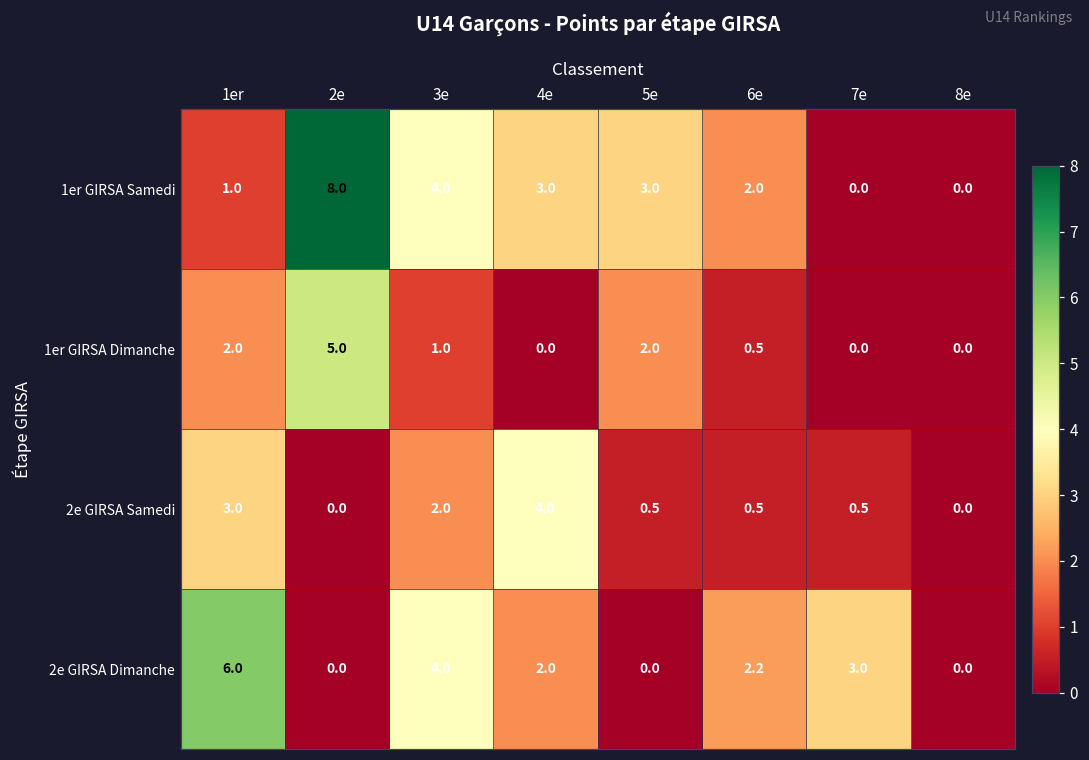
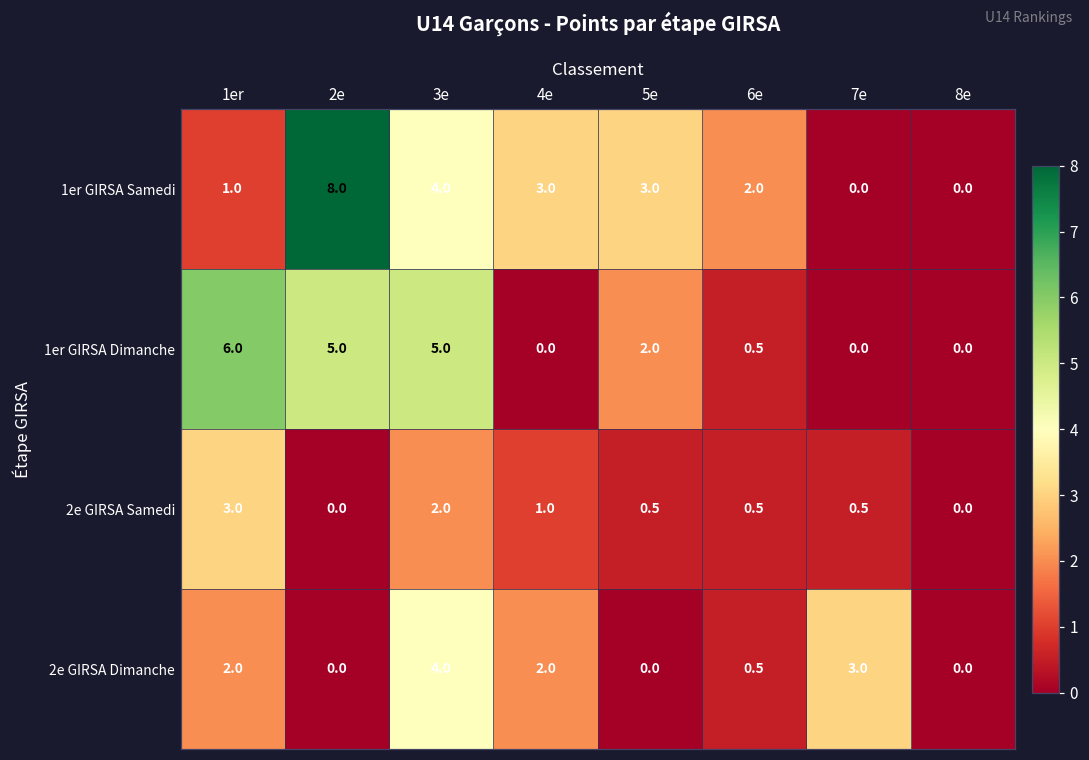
1er GIRSA Dimanche, 1er: 2.0 -> 6.0
1er GIRSA Dimanche, 3e: 1.0 -> 5.0
2e GIRSA Samedi, 4e: 4.0 -> 1.0
2e GIRSA Dimanche, 1er: 6.0 -> 2.0
2e GIRSA Dimanche, 6e: 2.2 -> 0.5
